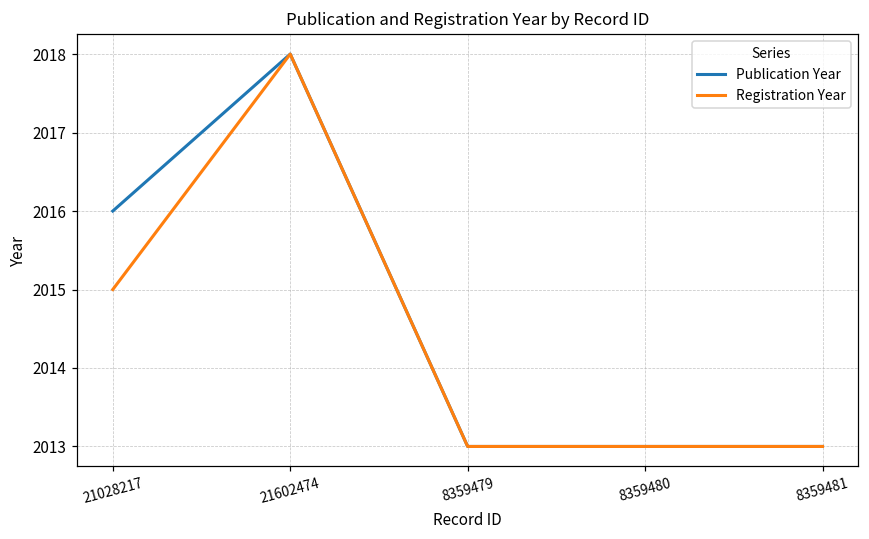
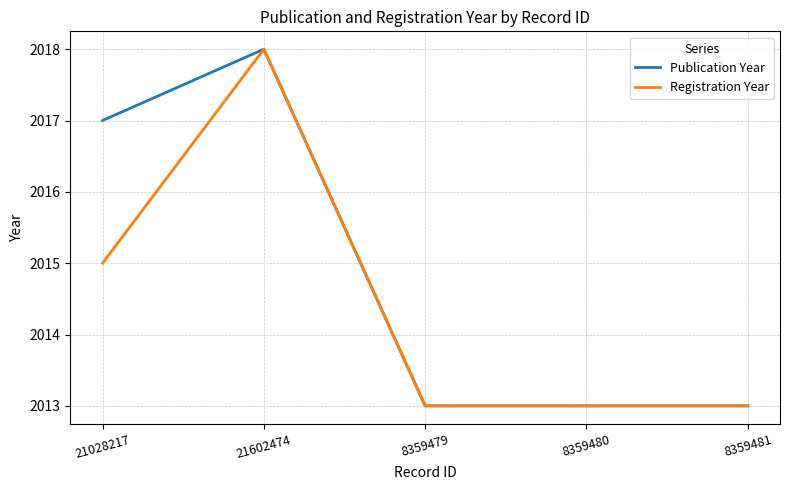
Publication Year, 21028217: 2016 -> 2017
